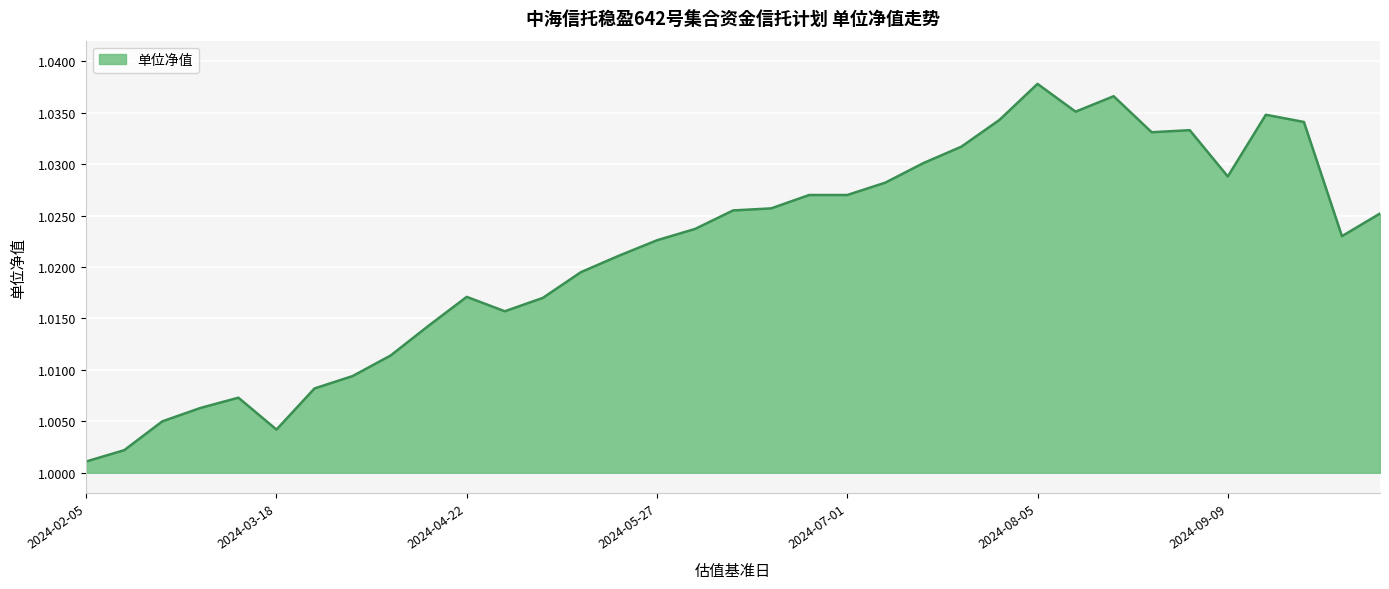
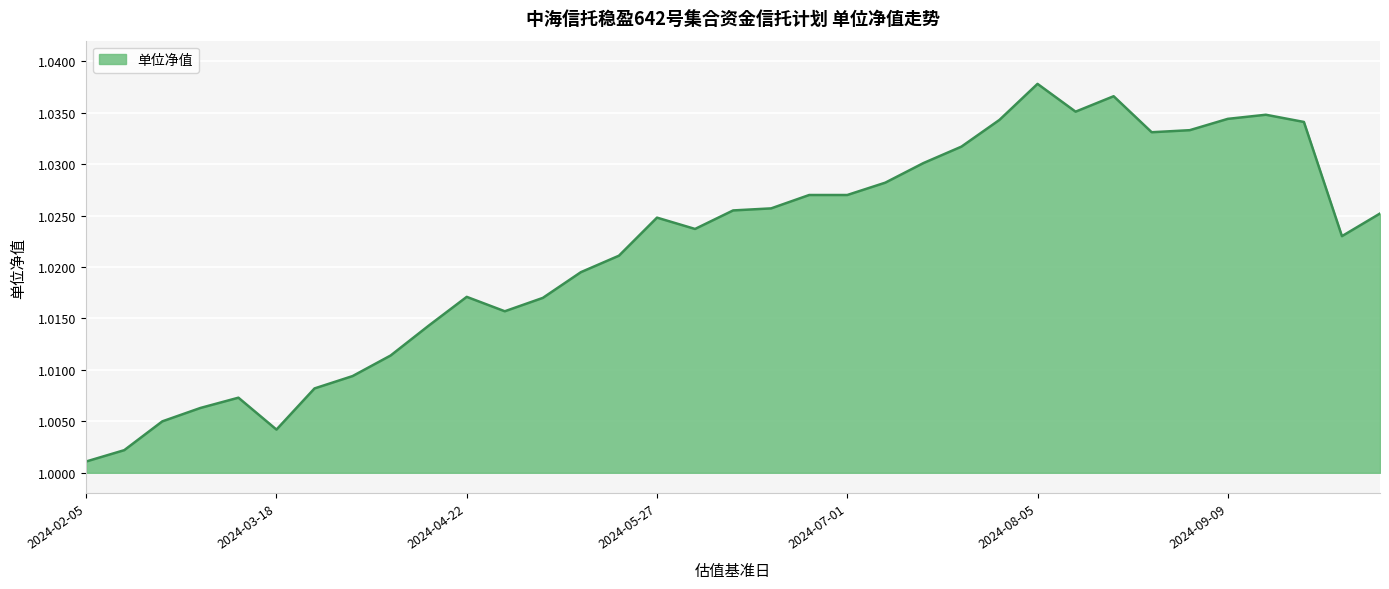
2024-05-27: 1.0226 -> 1.0248
2024-09-09: 1.0288 -> 1.0344
